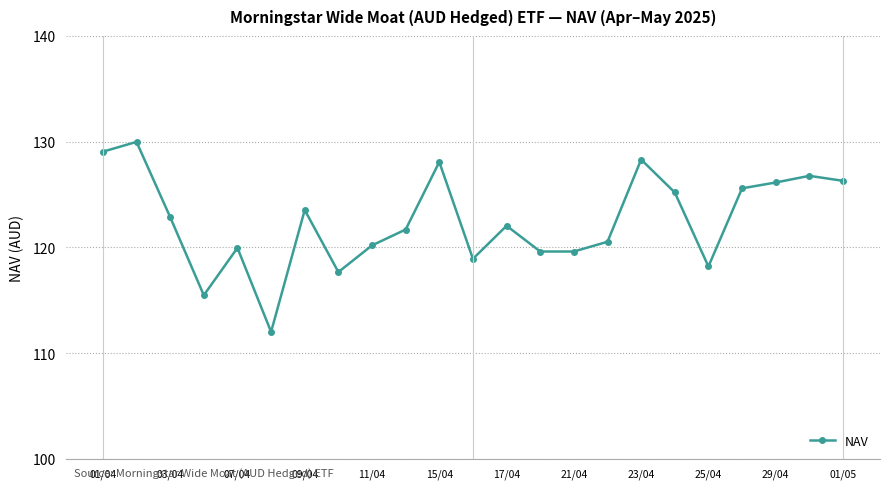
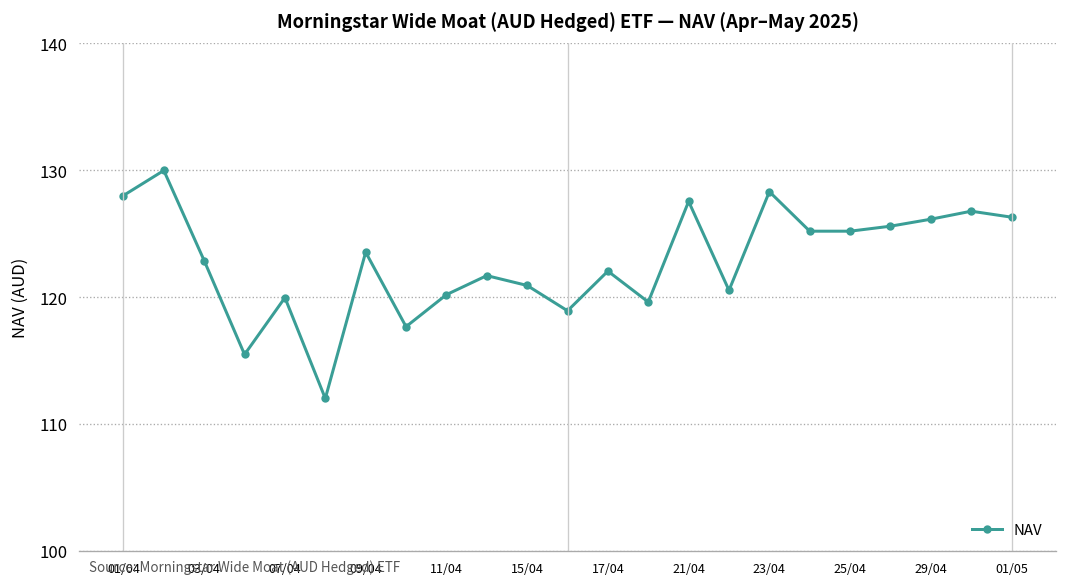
01/04: 129.1 -> 128.0
15/04: 128.1 -> 120.9
21/04: 119.6 -> 127.5
25/04: 118.2 -> 125.2
